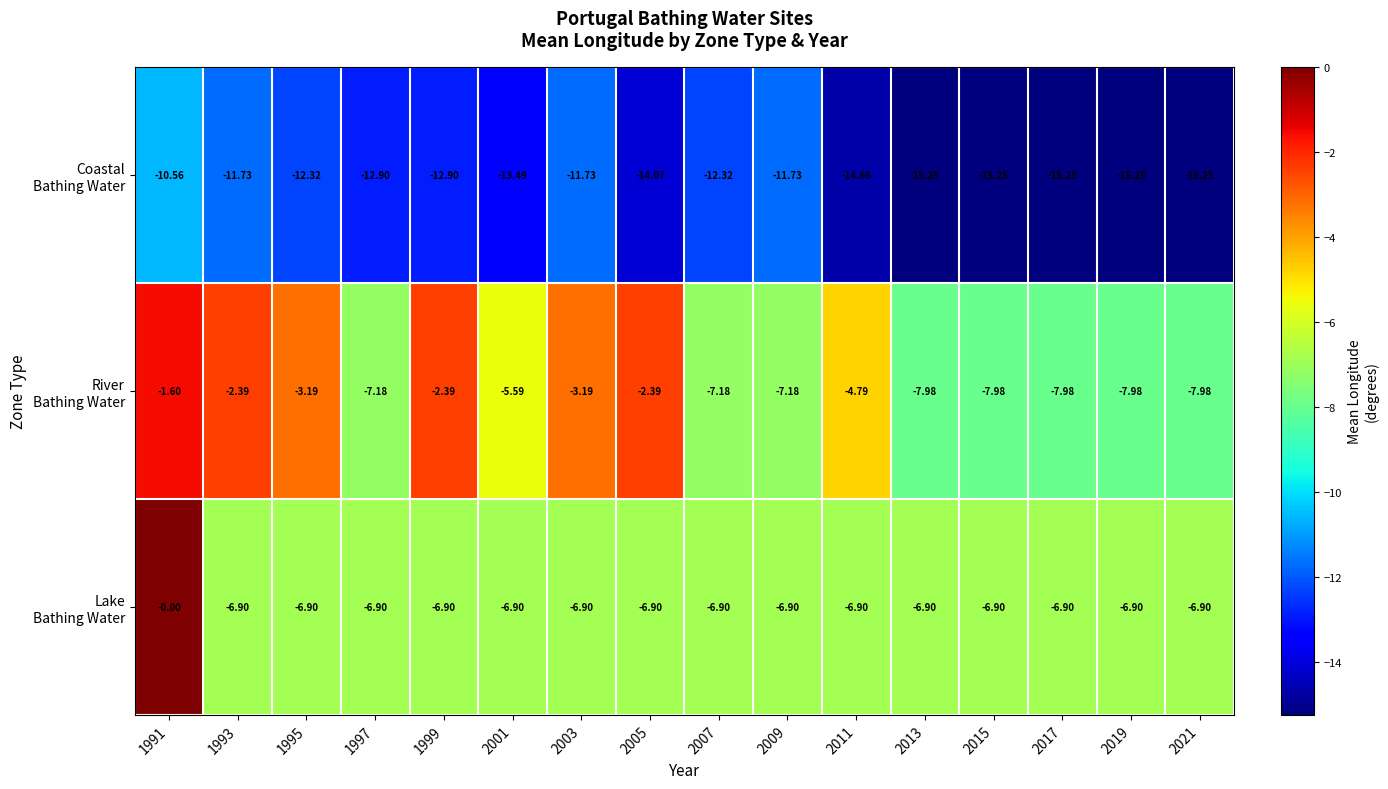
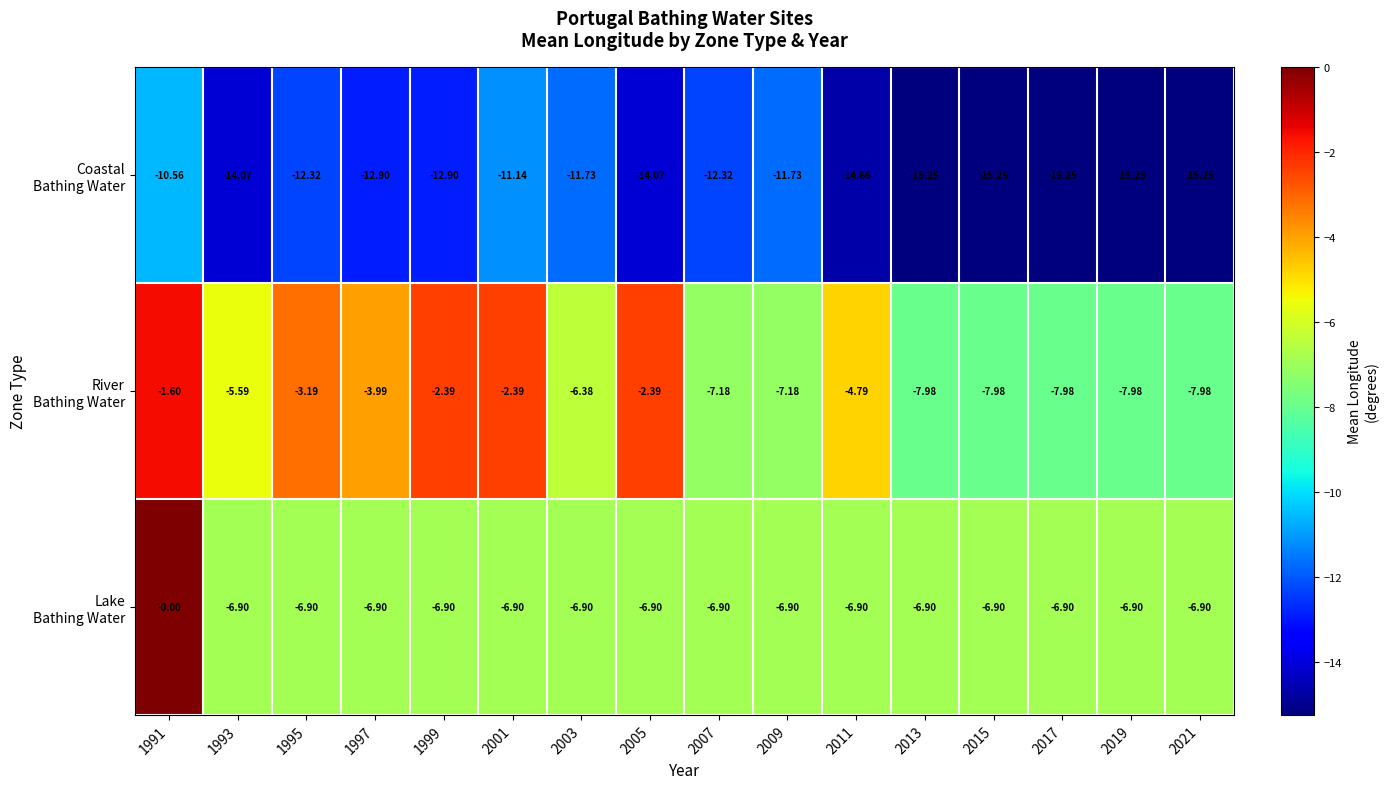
Coastal Bathing Water, 1993: -11.73 -> -14.07
Coastal Bathing Water, 2001: -13.49 -> -11.14
River Bathing Water, 1993: -2.39 -> -5.59
River Bathing Water, 1997: -7.18 -> -3.99
River Bathing Water, 2001: -5.59 -> -2.39
River Bathing Water, 2003: -3.19 -> -6.38
